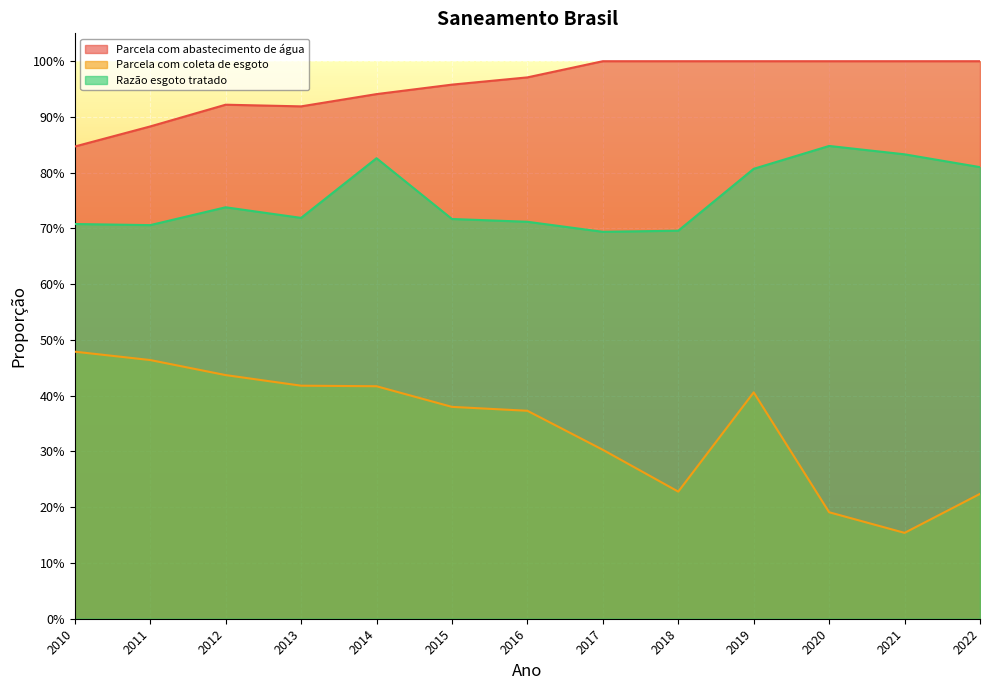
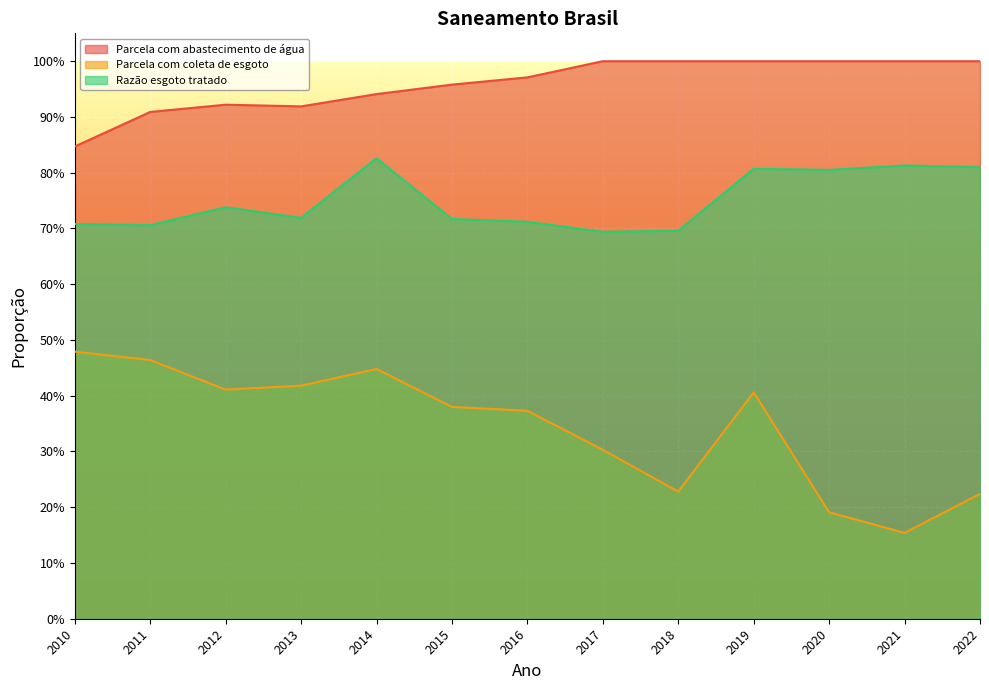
Parcela com abastecimento de água, 2011: 88% -> 91%
Parcela com coleta de esgoto, 2012: 44% -> 41%
Parcela com coleta de esgoto, 2014: 42% -> 45%
Razão esgoto tratado, 2020: 85% -> 81%
Razão esgoto tratado, 2021: 83% -> 81%
